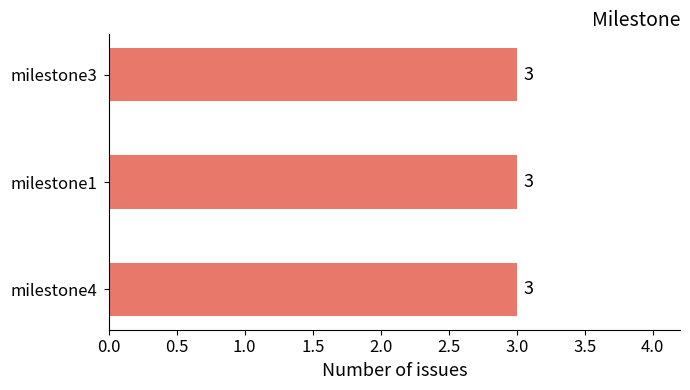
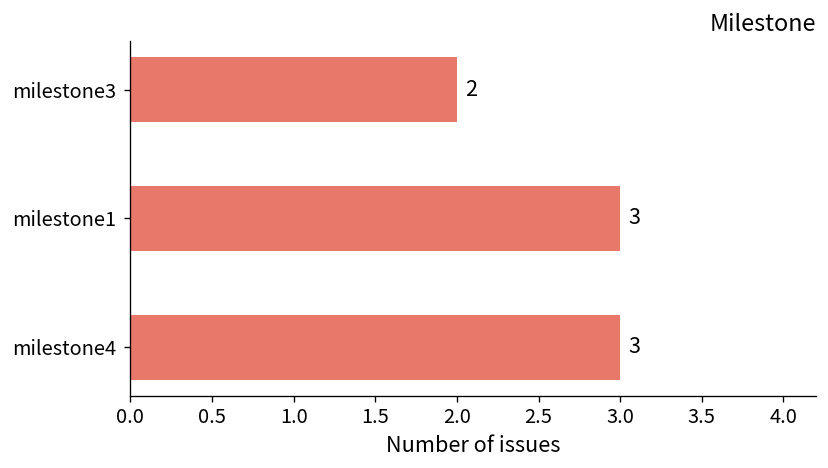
milestone3: 3 -> 2
